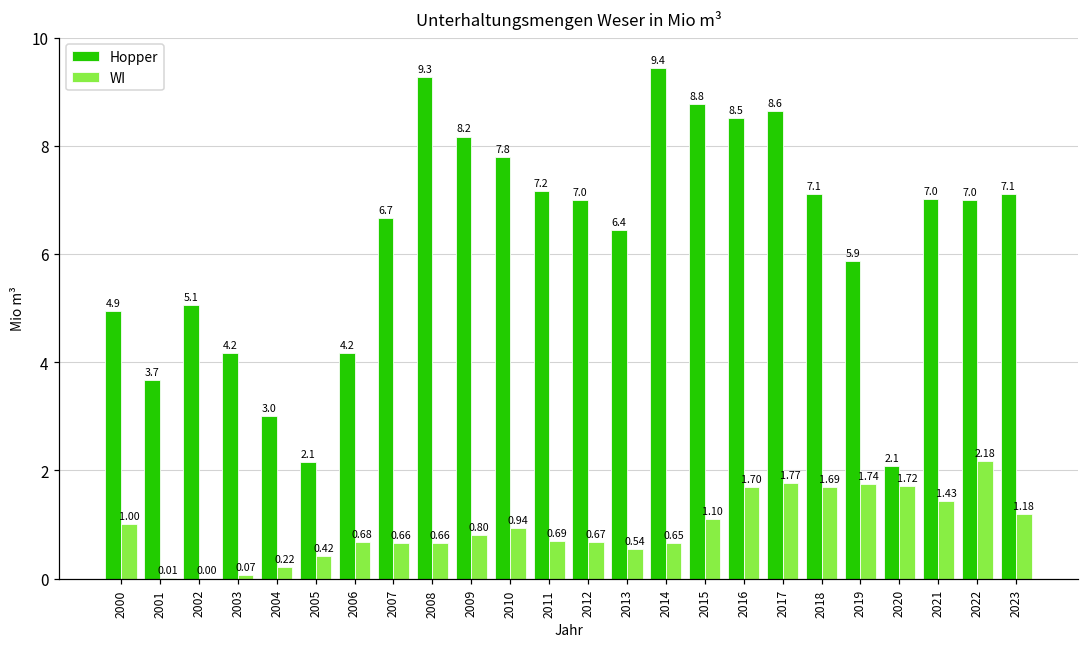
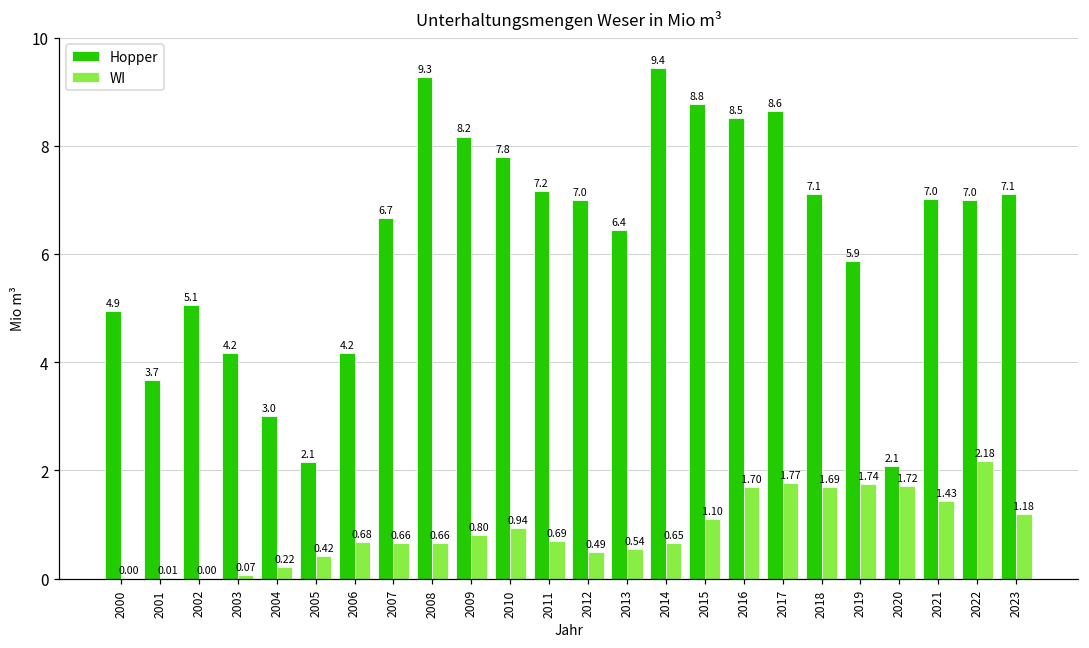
WI, 2000: 1.00 -> 0.00
WI, 2012: 0.67 -> 0.49
